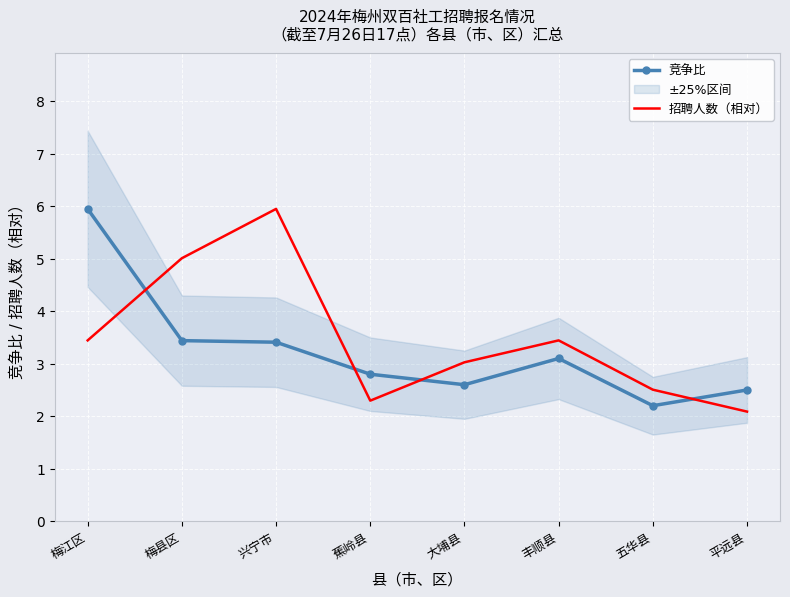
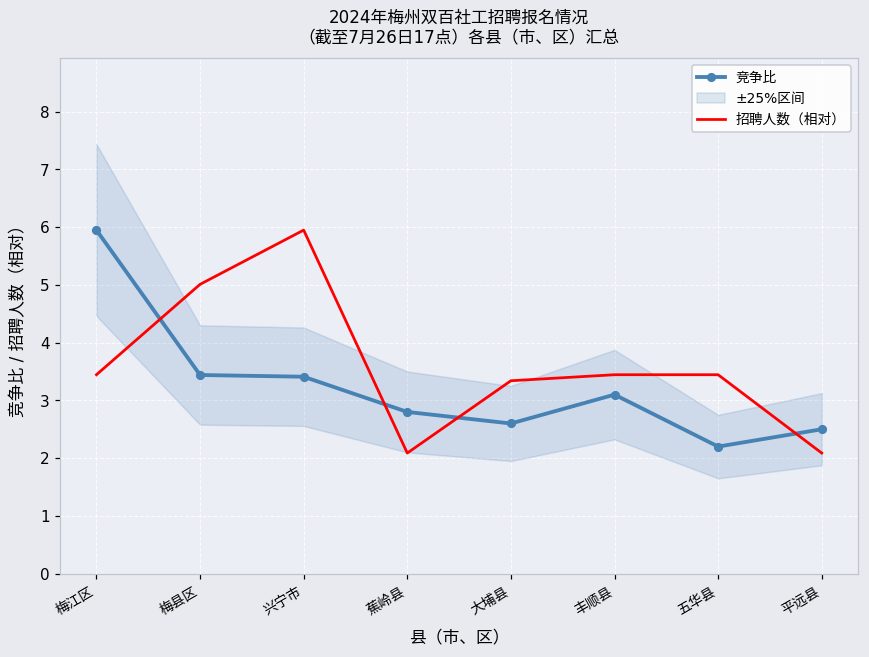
招聘人数（相对）, 蕉岭县: 2.3 -> 2.1
招聘人数（相对）, 大埔县: 3.0 -> 3.3
招聘人数（相对）, 五华县: 2.5 -> 3.4
